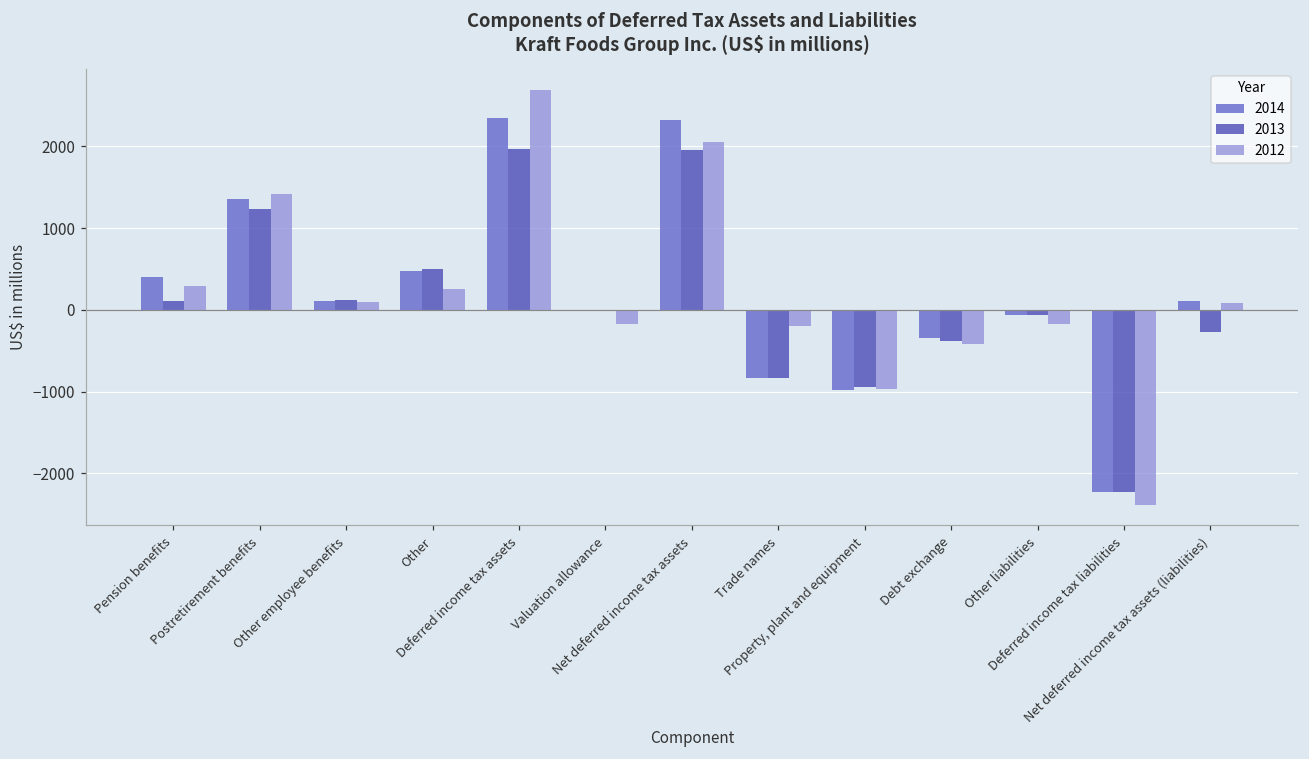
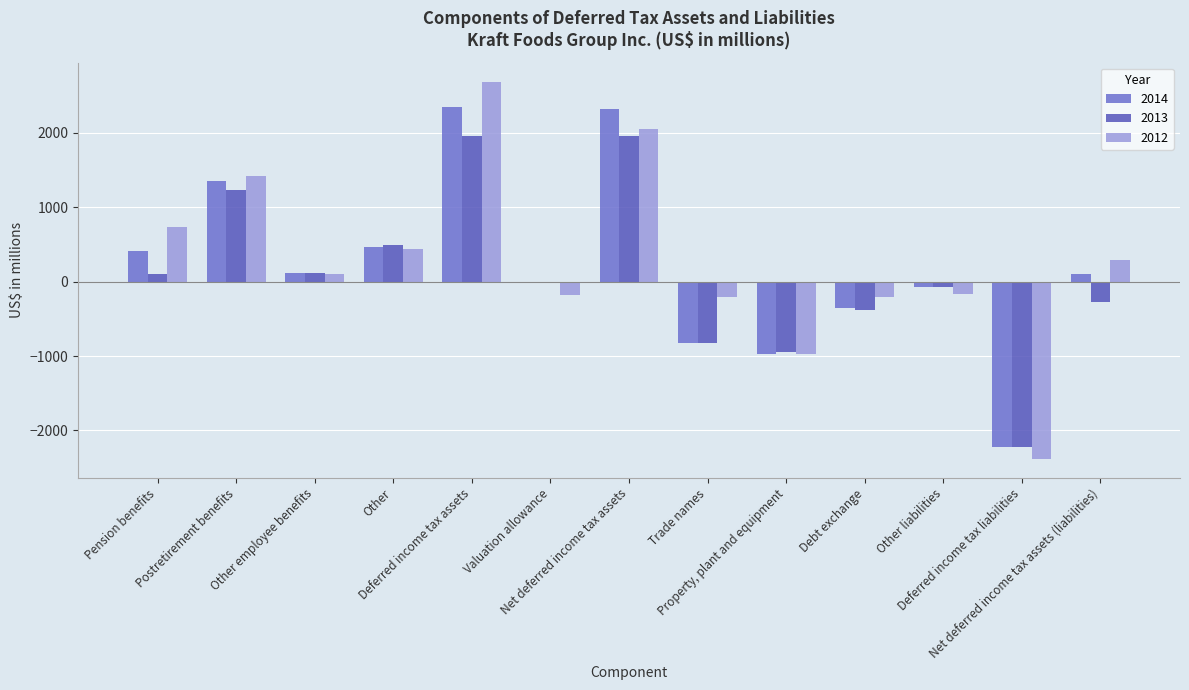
2012, Pension benefits: 300 -> 700
2012, Other: 300 -> 400
2012, Debt exchange: -400 -> -200
2012, Net deferred income tax assets (liabilities): 100 -> 300
